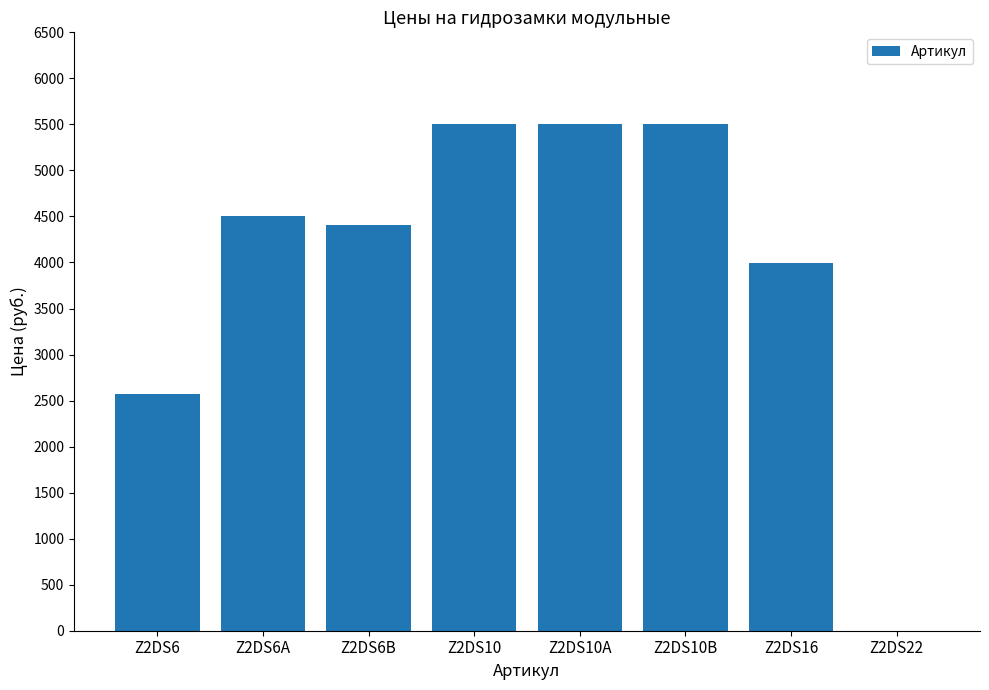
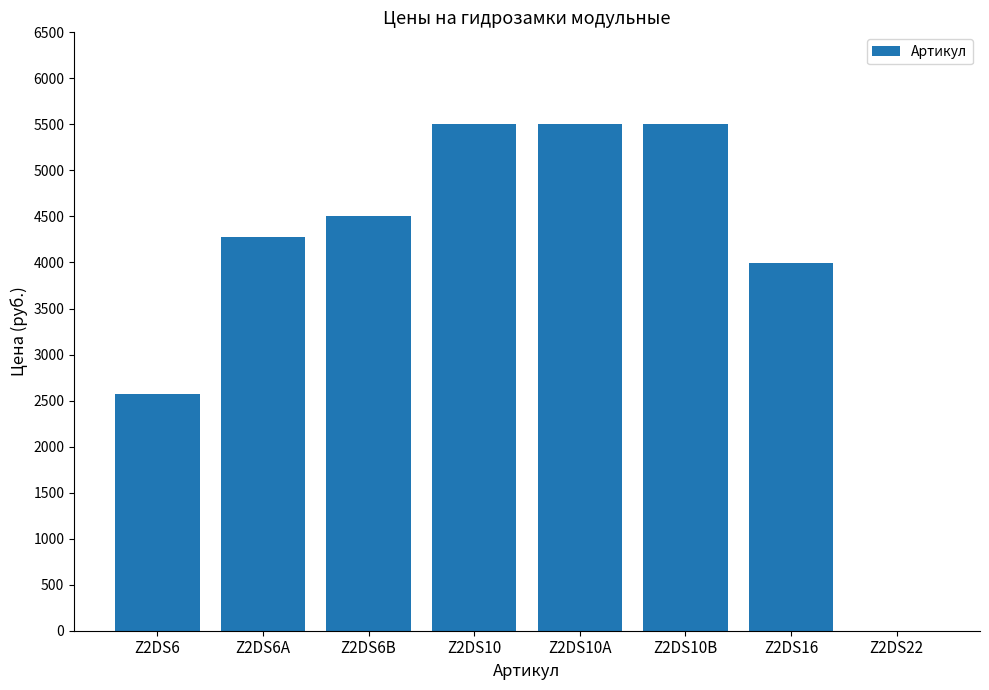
Z2DS6A: 4500 -> 4300
Z2DS6B: 4400 -> 4500
